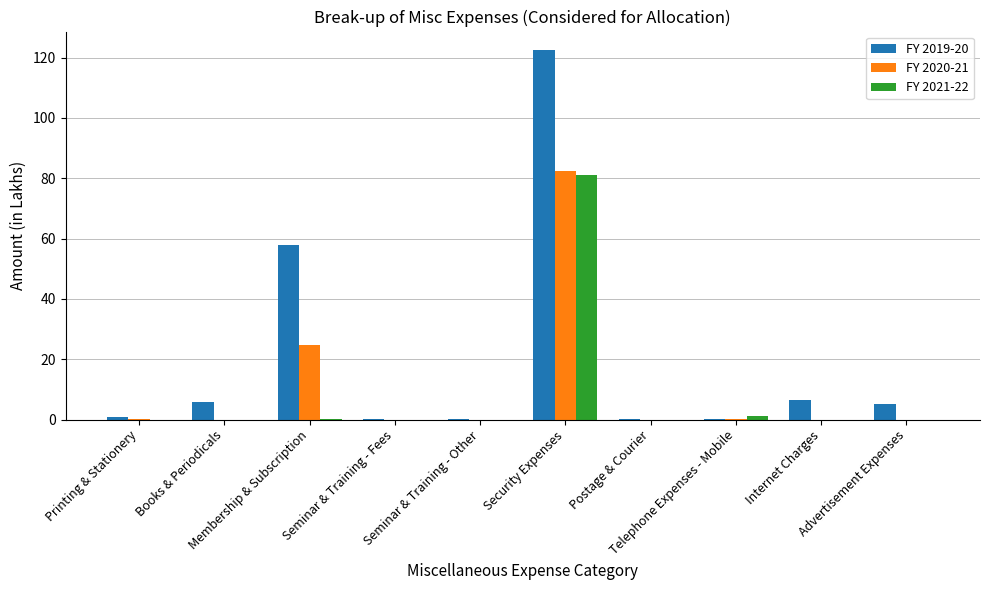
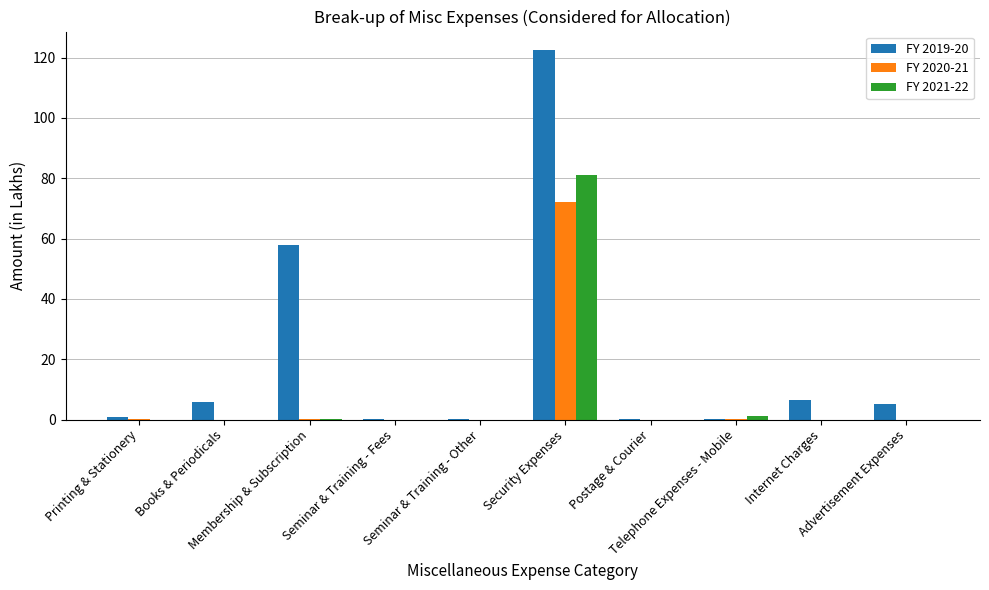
FY 2020-21, Membership & Subscription: 25 -> 0
FY 2020-21, Security Expenses: 82 -> 72
